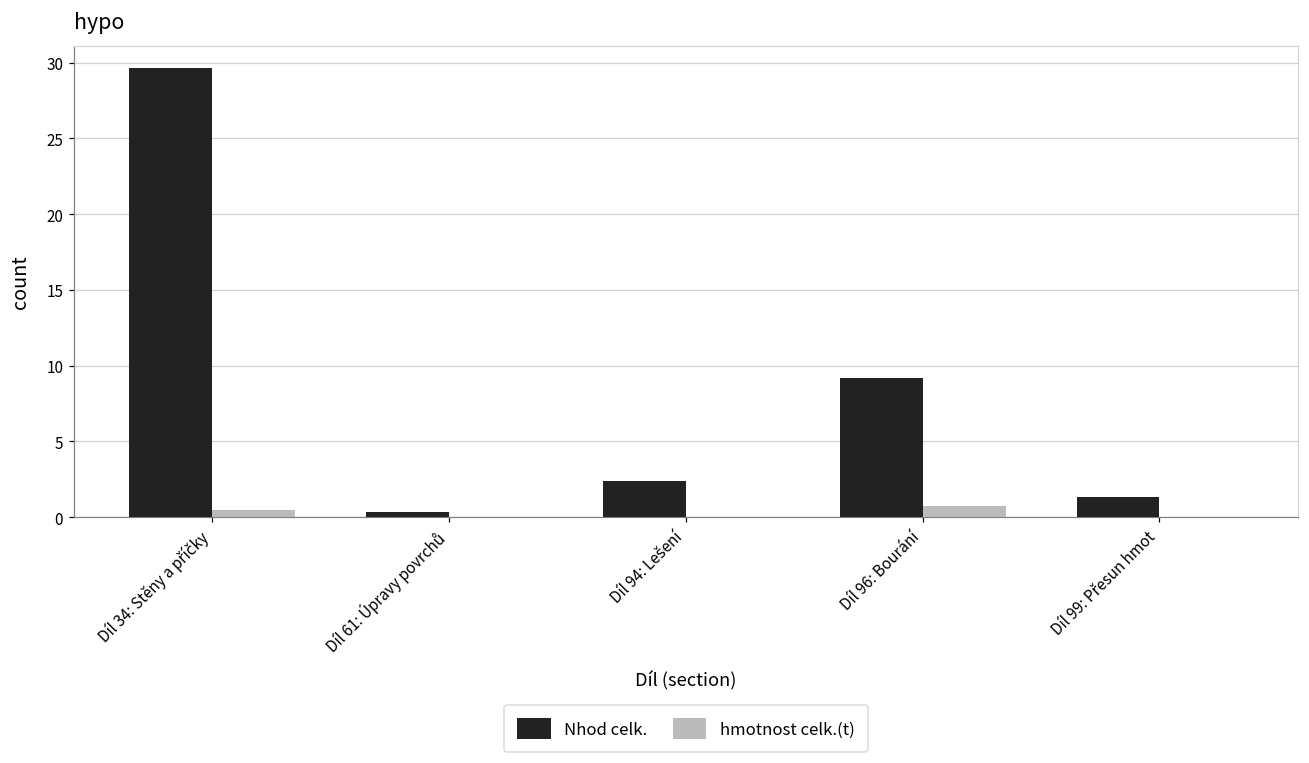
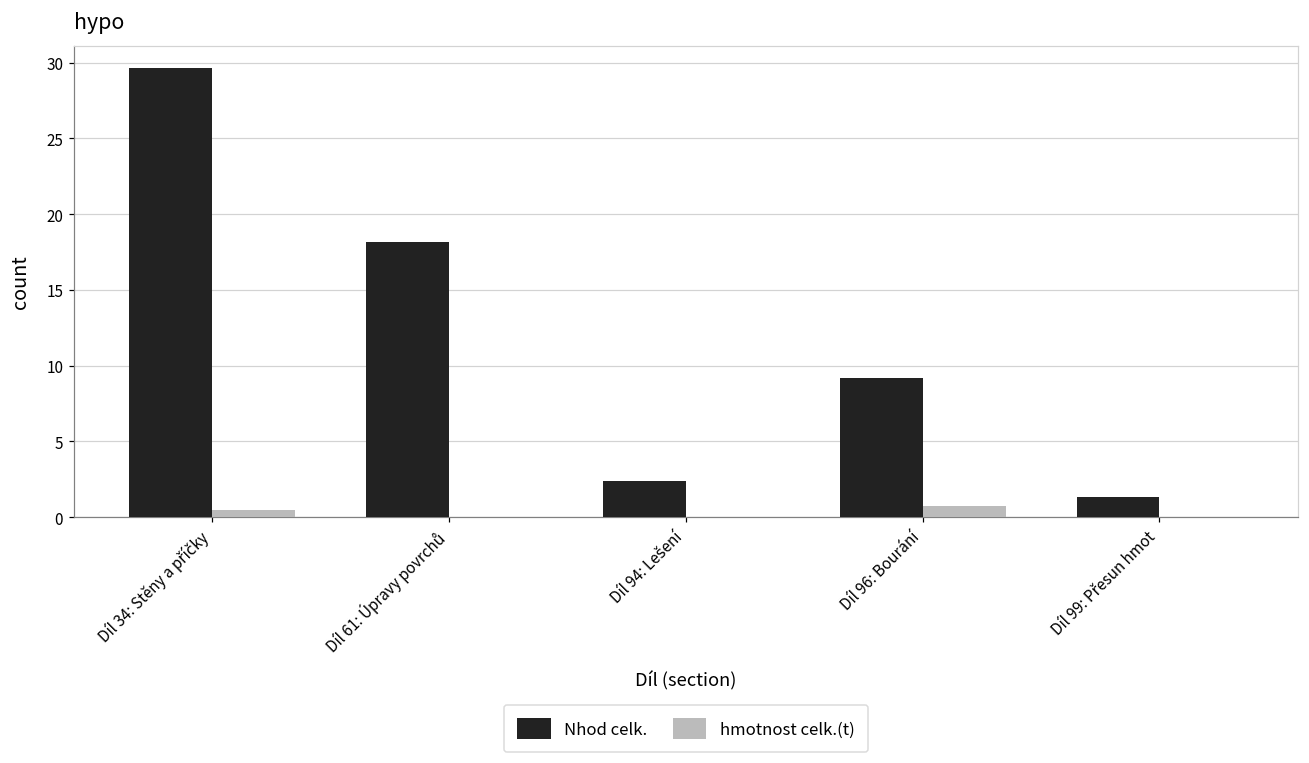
Nhod celk., Díl 61: Úpravy povrchů: 0.3 -> 18.2
